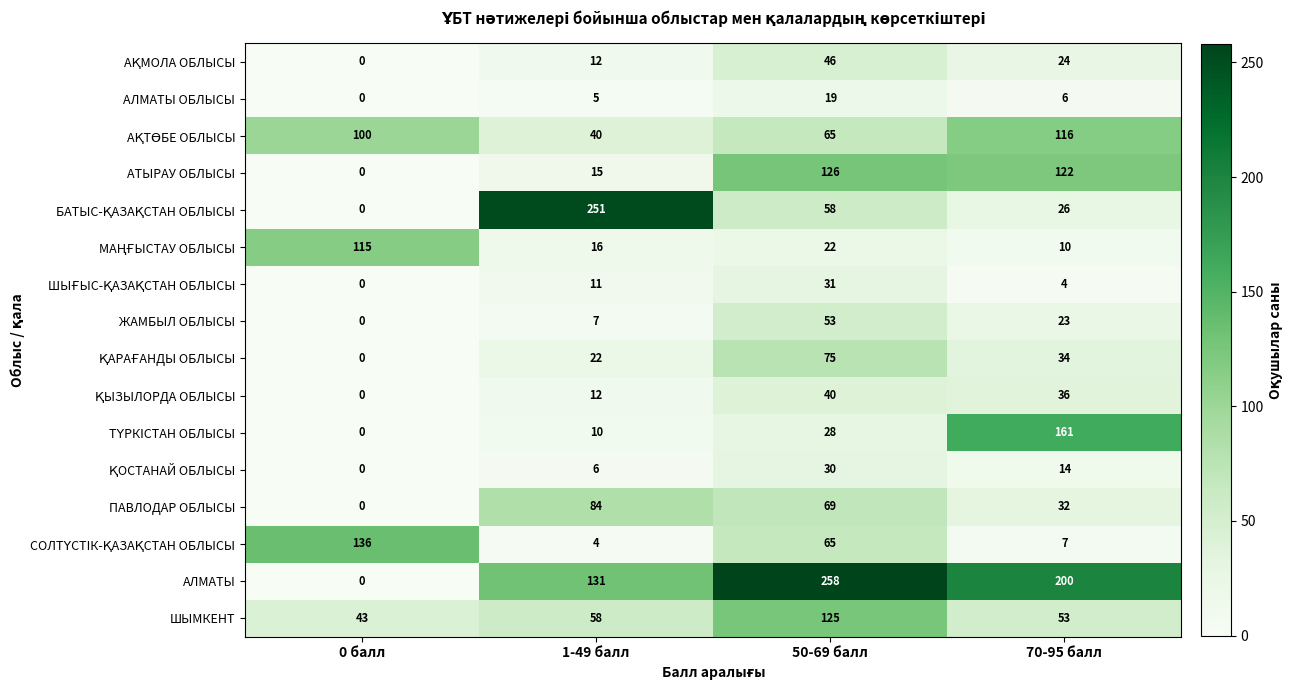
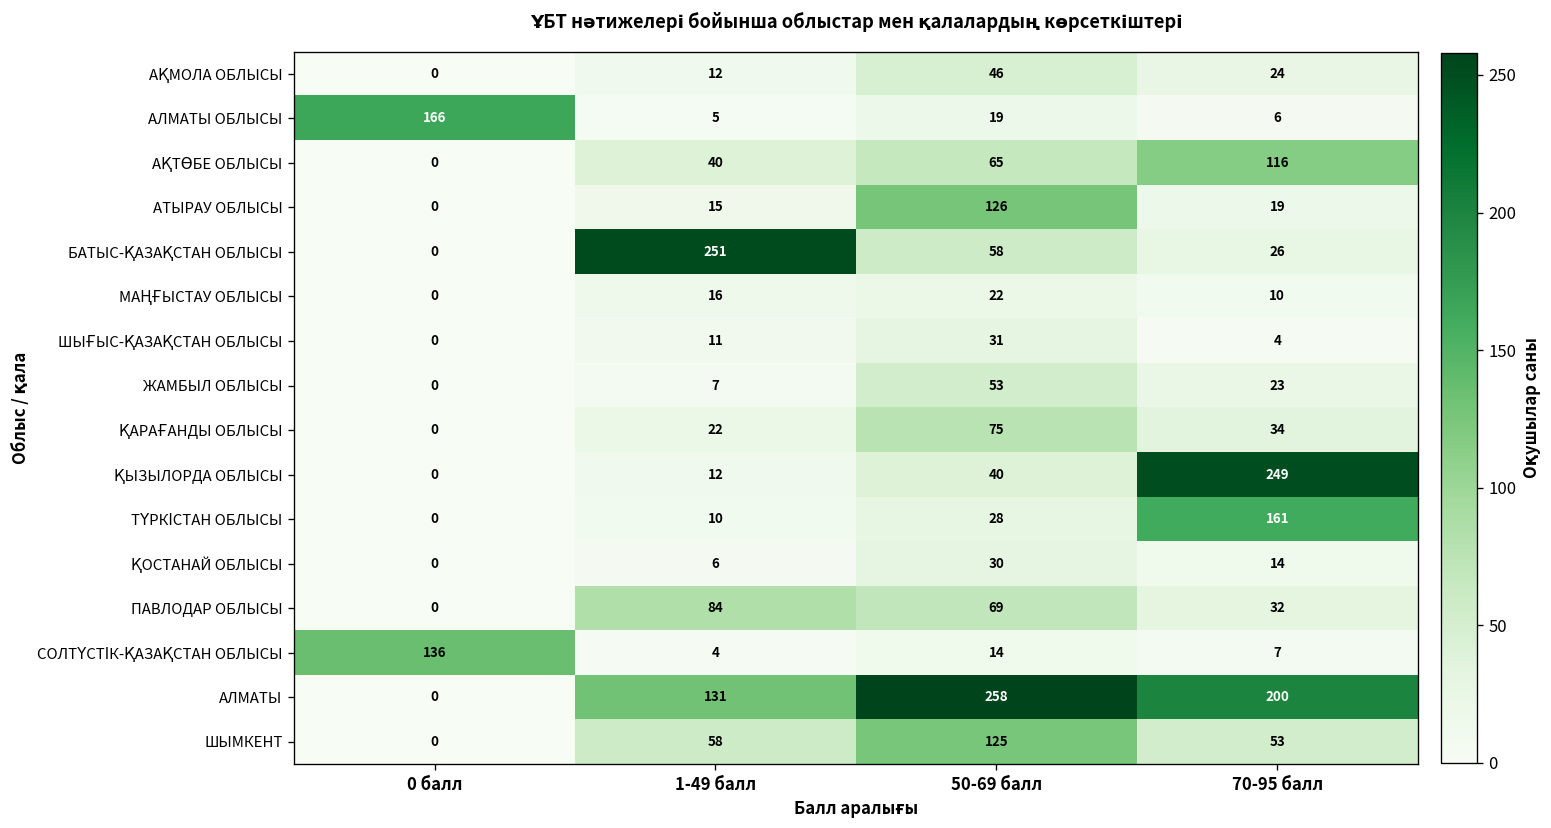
АЛМАТЫ ОБЛЫСЫ, 0 балл: 0 -> 166
АҚТӨБЕ ОБЛЫСЫ, 0 балл: 100 -> 0
АТЫРАУ ОБЛЫСЫ, 70-95 балл: 122 -> 19
МАҢҒЫСТАУ ОБЛЫСЫ, 0 балл: 115 -> 0
ҚЫЗЫЛОРДА ОБЛЫСЫ, 70-95 балл: 36 -> 249
СОЛТҮСТІК-ҚАЗАҚСТАН ОБЛЫСЫ, 50-69 балл: 65 -> 14
ШЫМКЕНТ, 0 балл: 43 -> 0
